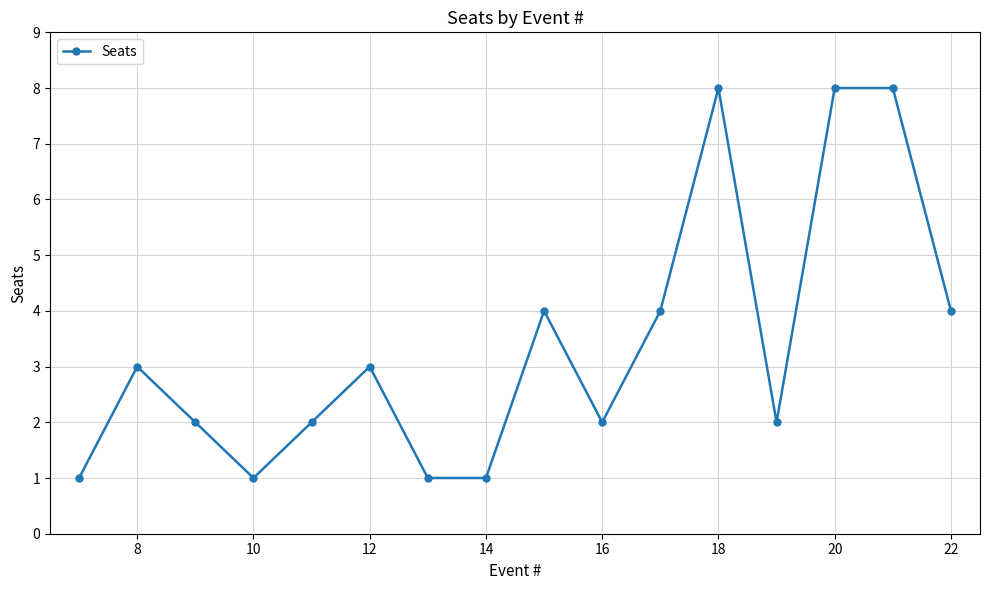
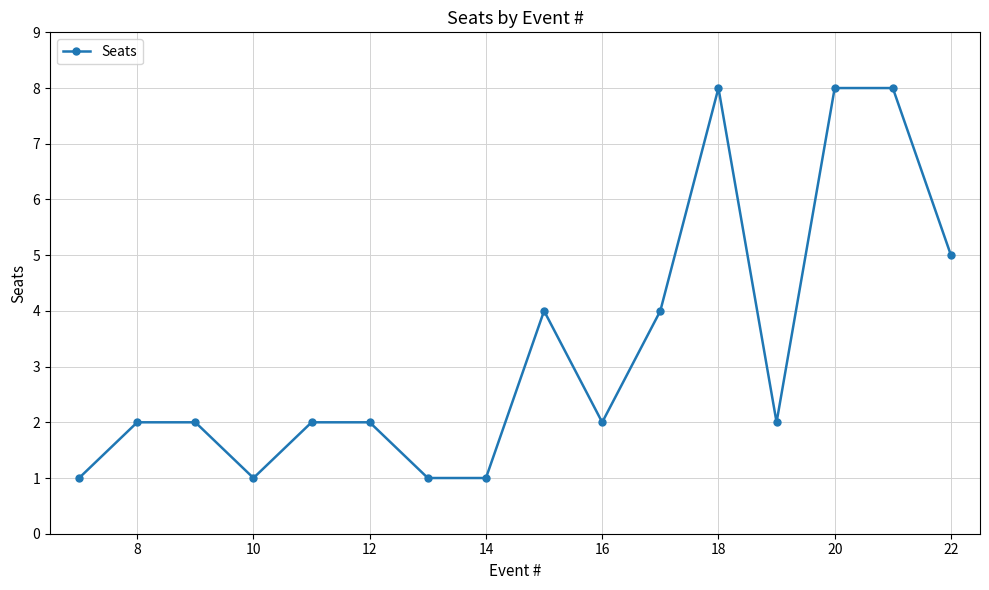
8: 3 -> 2
12: 3 -> 2
22: 4 -> 5
